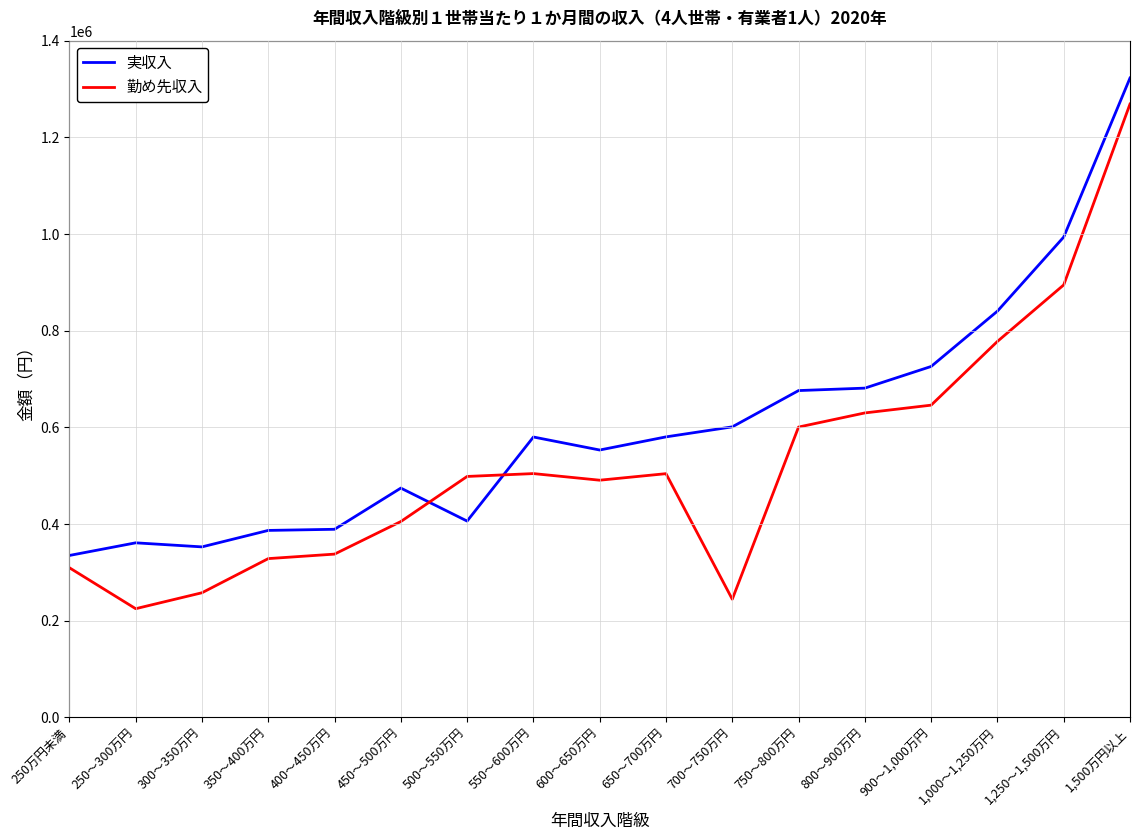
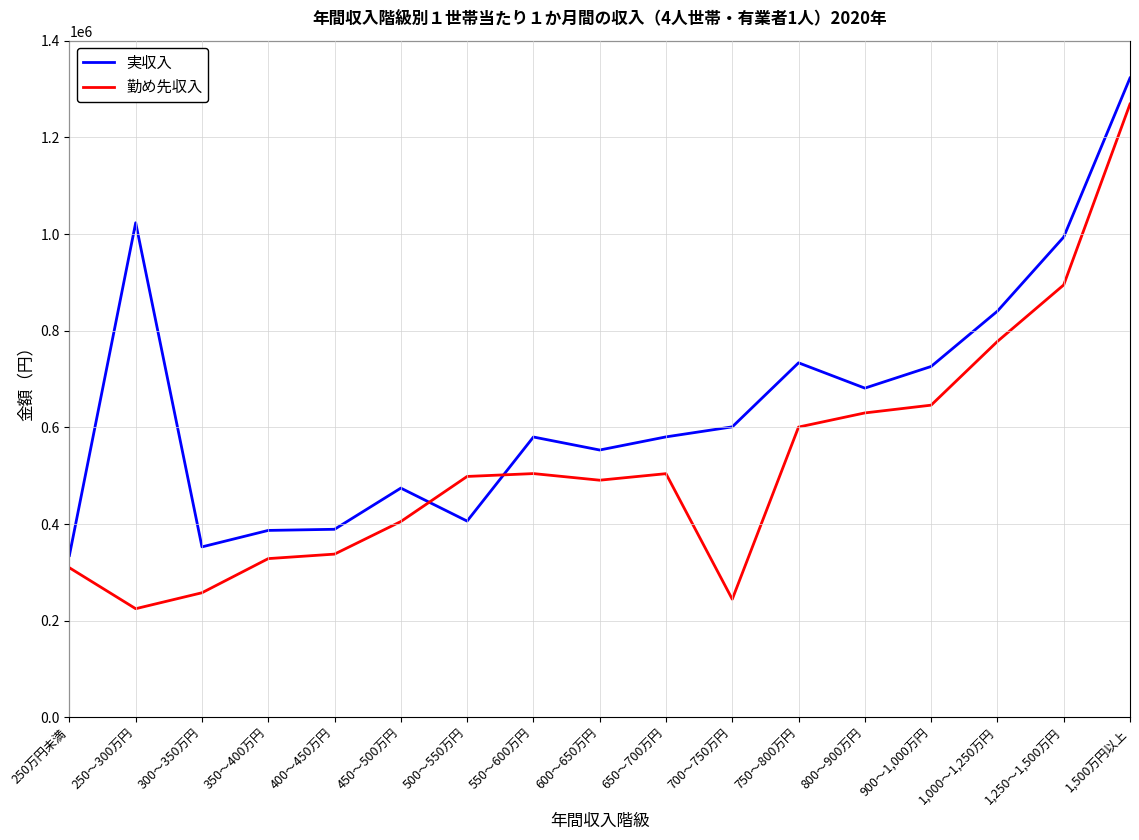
実収入, 250～300万円: 360000 -> 1020000
実収入, 750～800万円: 680000 -> 730000
